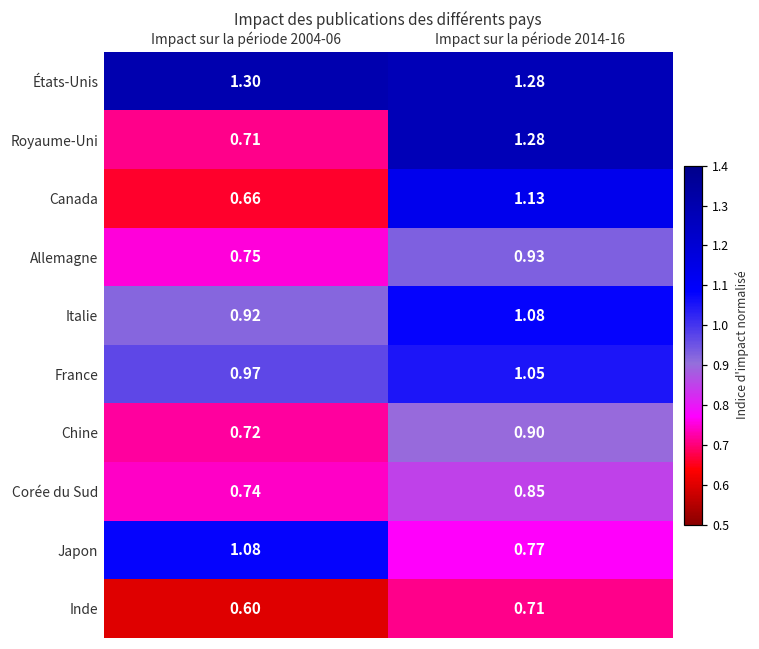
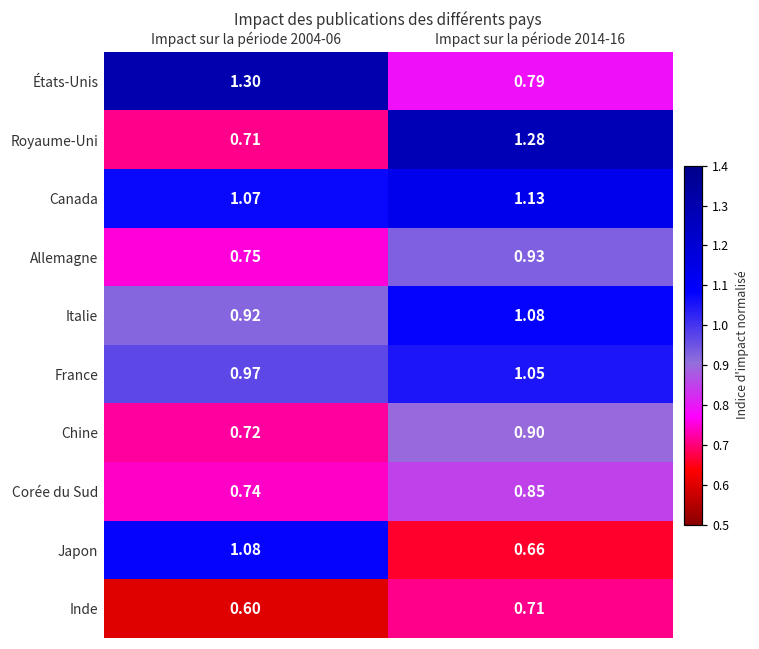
États-Unis, Impact sur la période 2014-16: 1.28 -> 0.79
Canada, Impact sur la période 2004-06: 0.66 -> 1.07
Japon, Impact sur la période 2014-16: 0.77 -> 0.66
